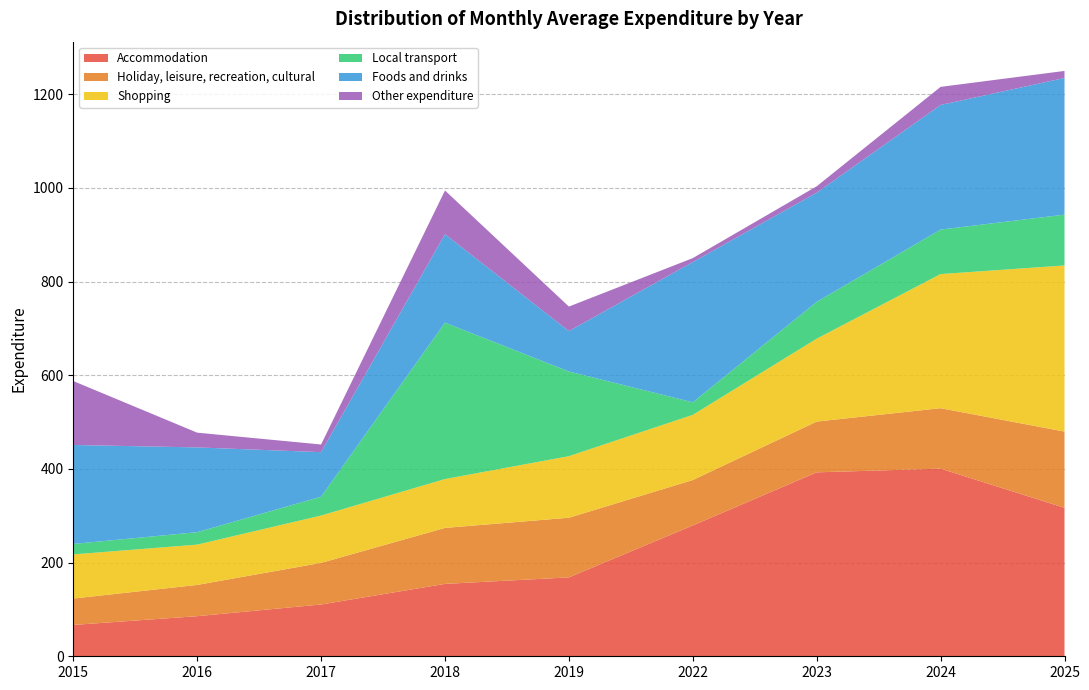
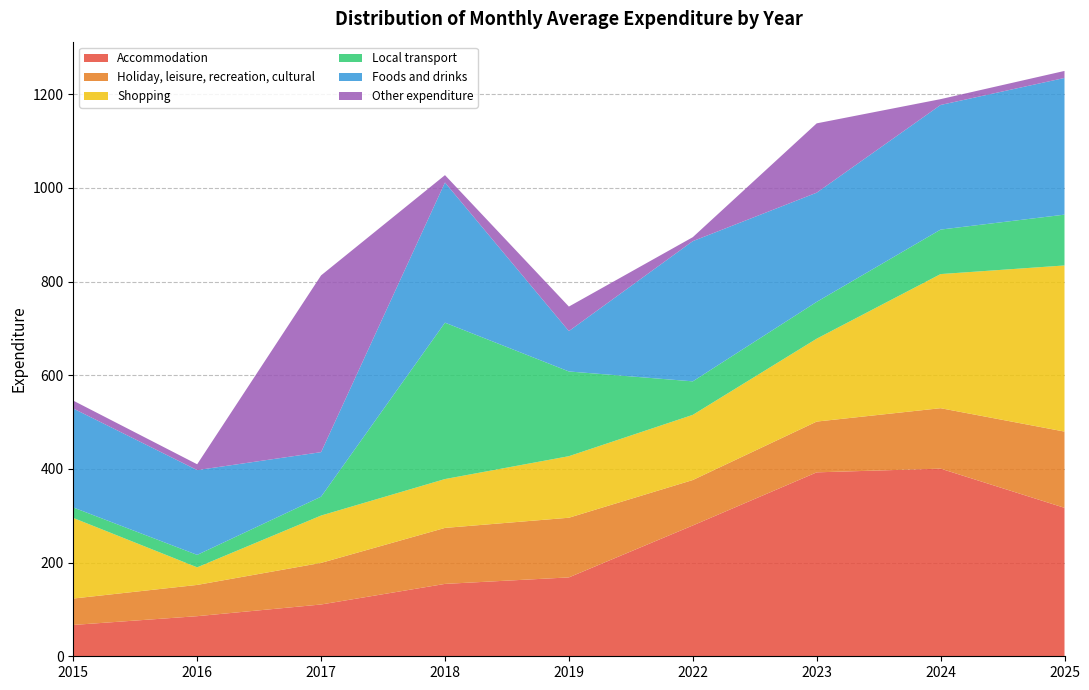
Shopping, 2015: 90 -> 170
Other expenditure, 2015: 140 -> 20
Shopping, 2016: 90 -> 40
Other expenditure, 2016: 30 -> 10
Other expenditure, 2017: 20 -> 380
Foods and drinks, 2018: 190 -> 300
Other expenditure, 2018: 90 -> 20
Local transport, 2022: 30 -> 70
Other expenditure, 2023: 10 -> 150
Other expenditure, 2024: 40 -> 10
